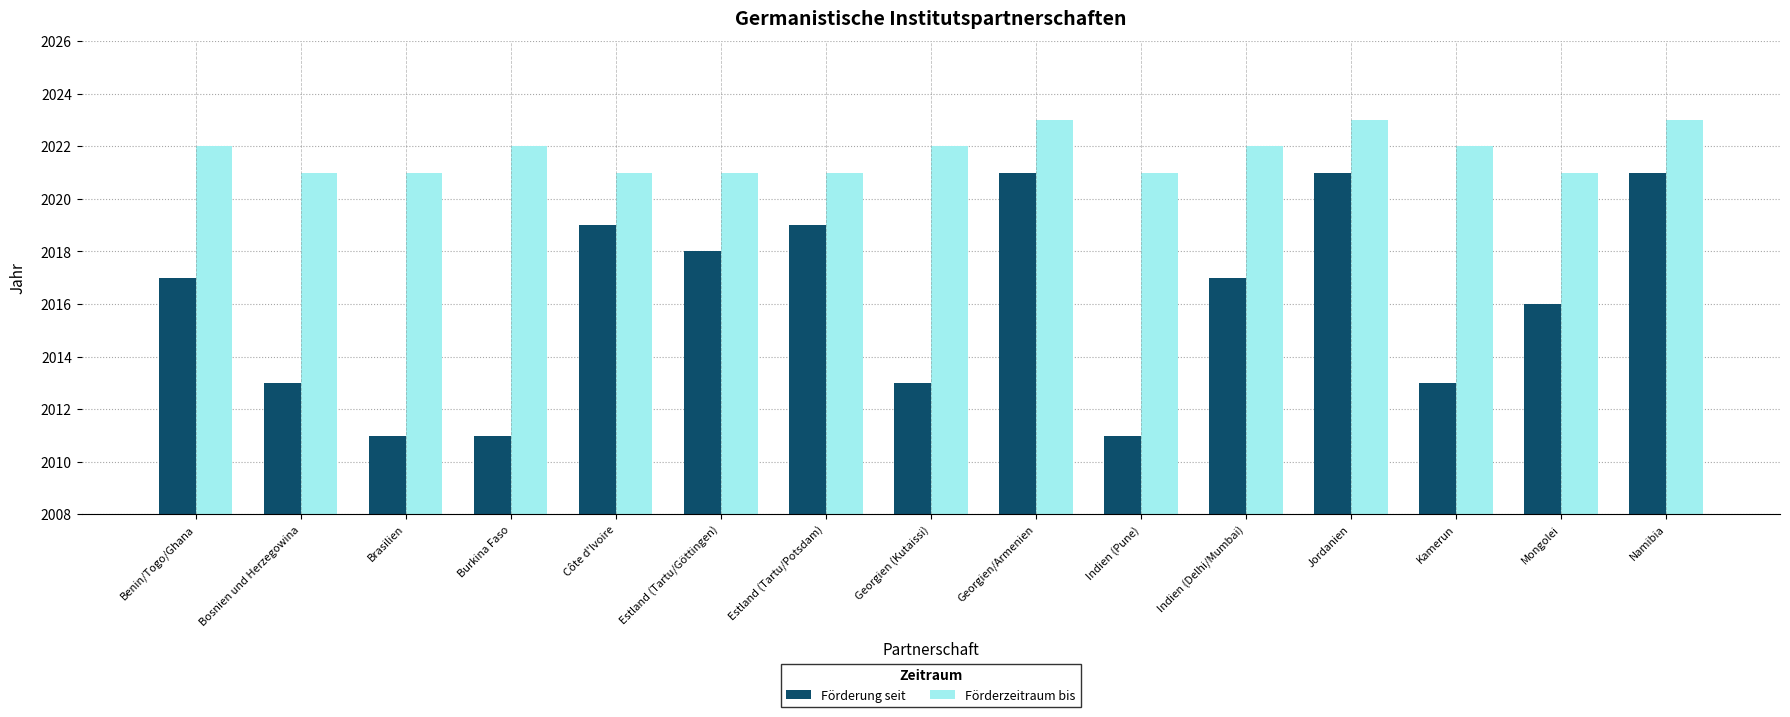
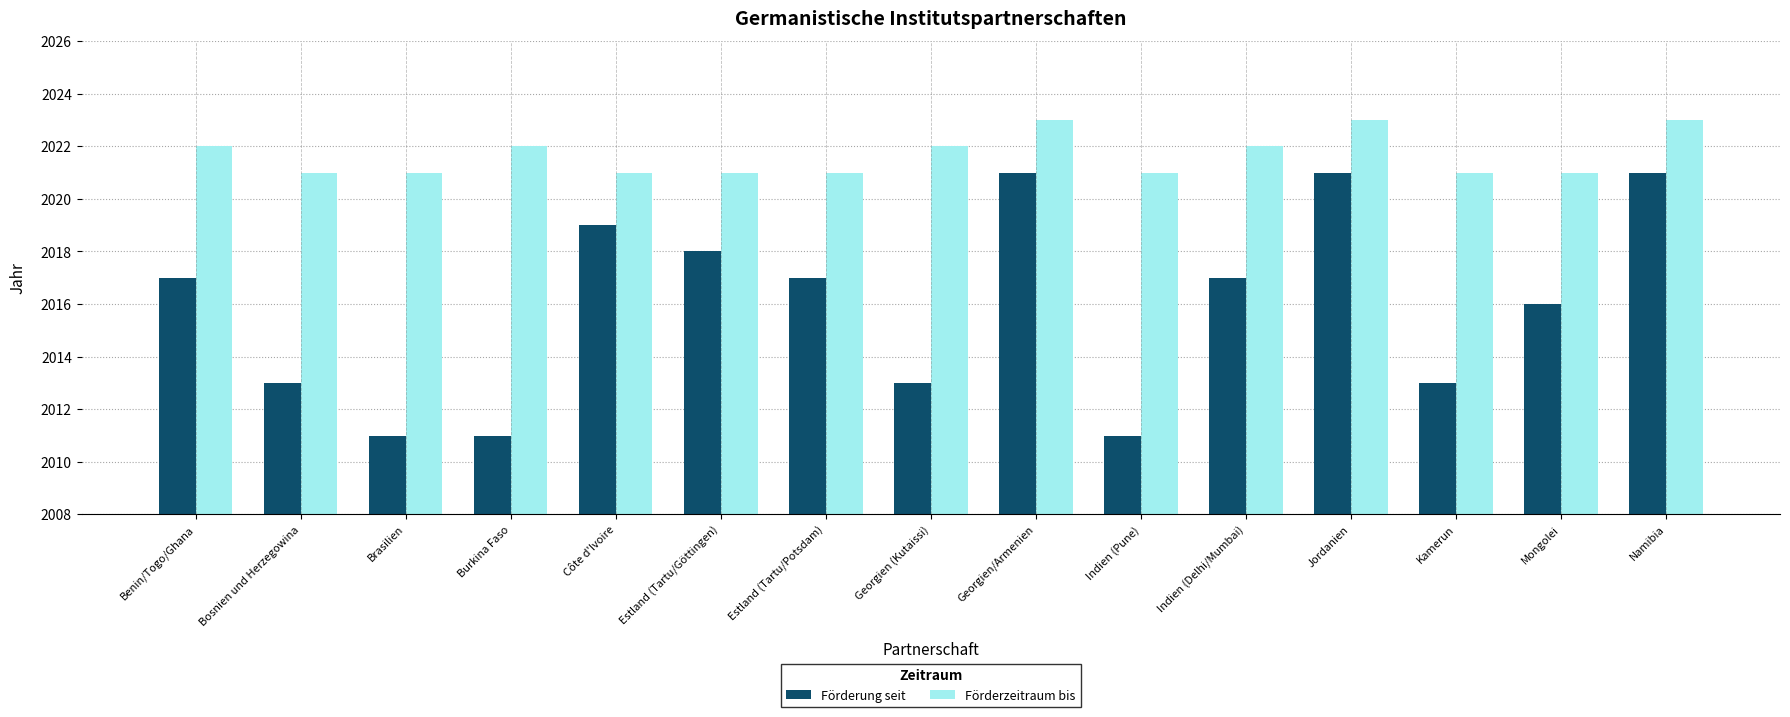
Förderung seit, Estland (Tartu/Potsdam): 2019 -> 2017
Förderzeitraum bis, Kamerun: 2022 -> 2021
